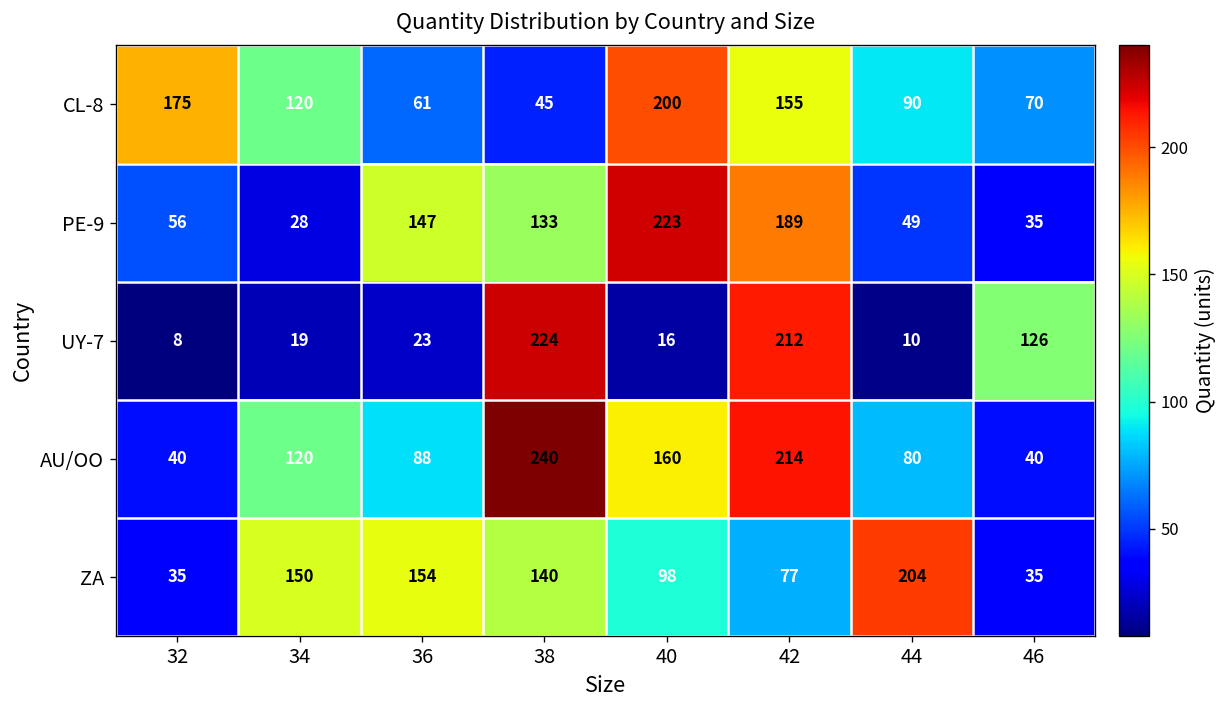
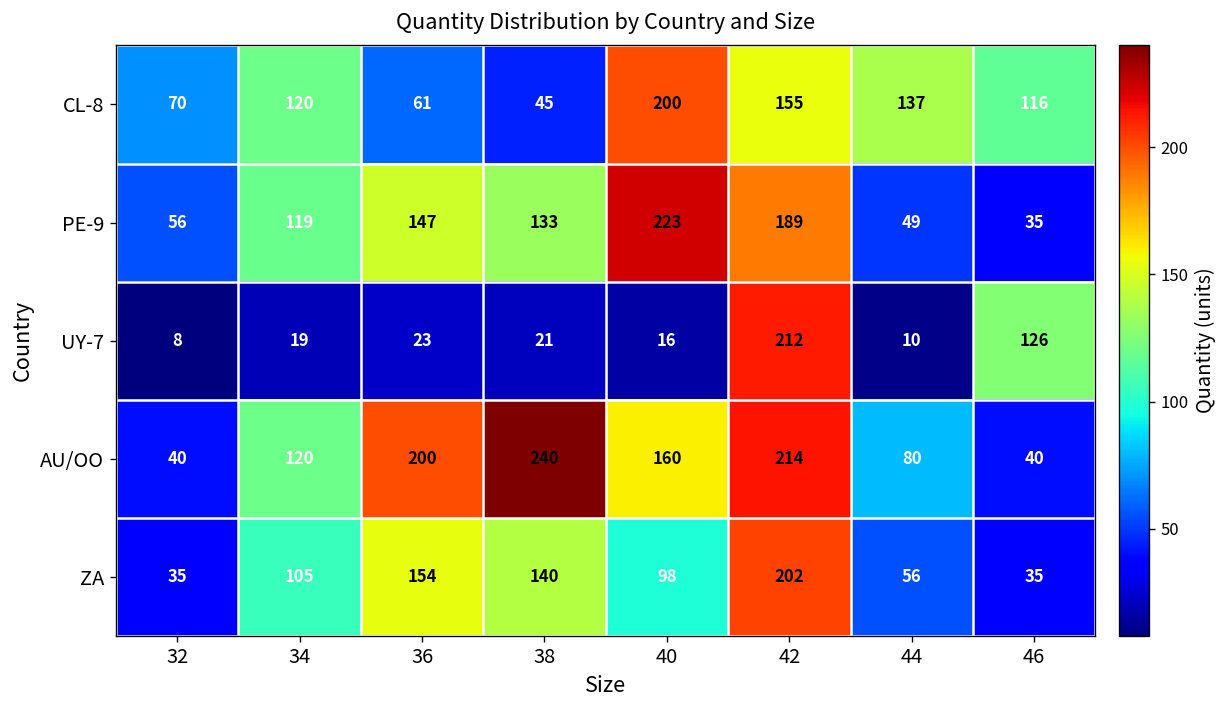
CL-8, 32: 175 -> 70
CL-8, 44: 90 -> 137
CL-8, 46: 70 -> 116
PE-9, 34: 28 -> 119
UY-7, 38: 224 -> 21
AU/OO, 36: 88 -> 200
ZA, 34: 150 -> 105
ZA, 42: 77 -> 202
ZA, 44: 204 -> 56
